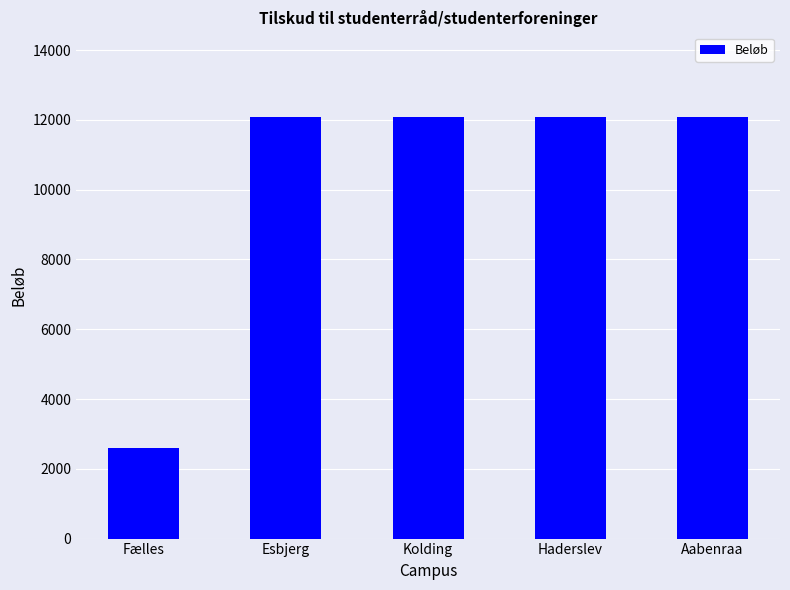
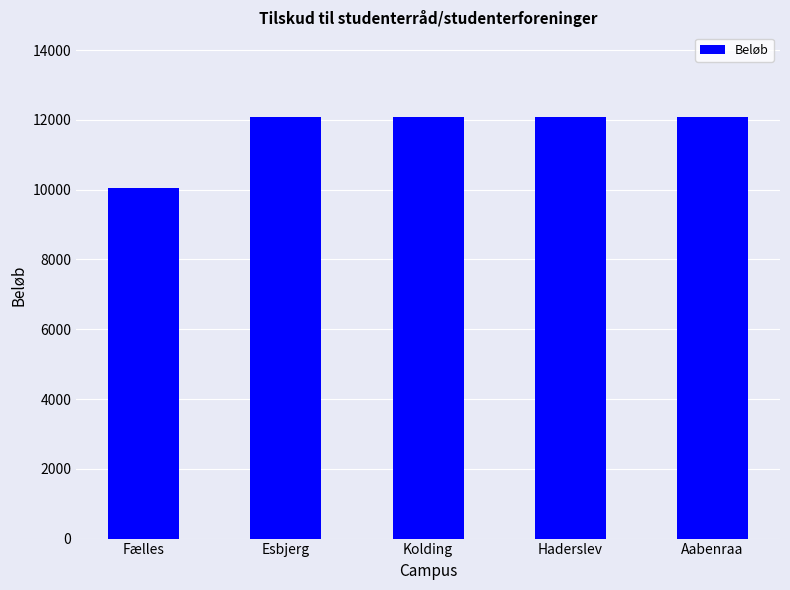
Fælles: 2600 -> 10000
